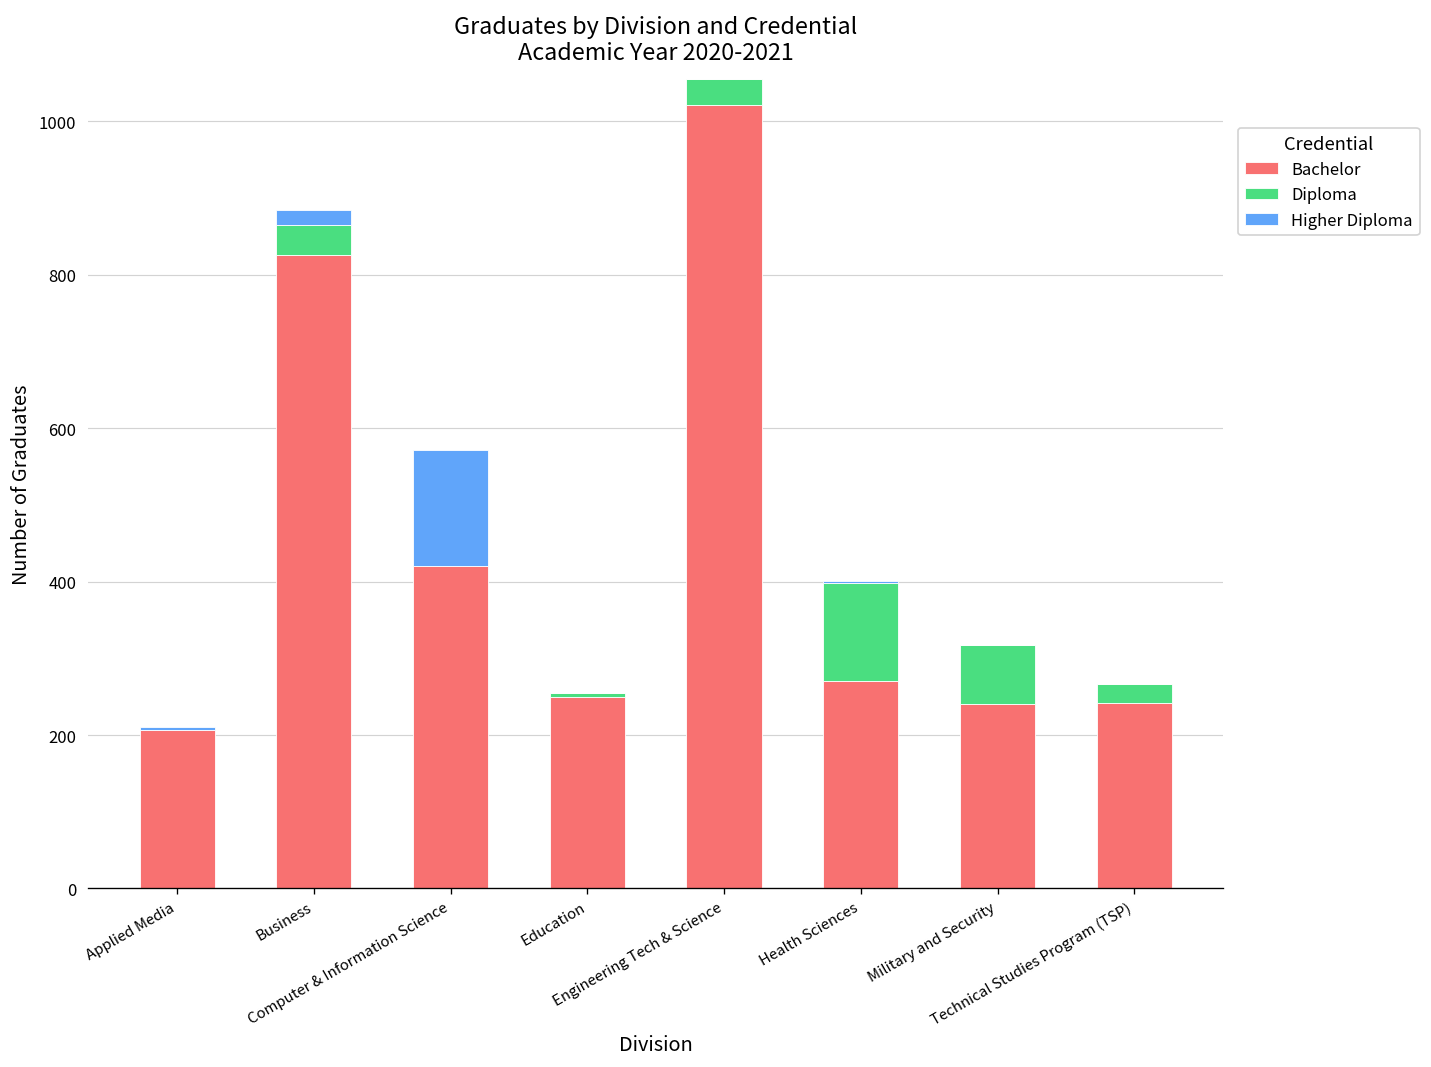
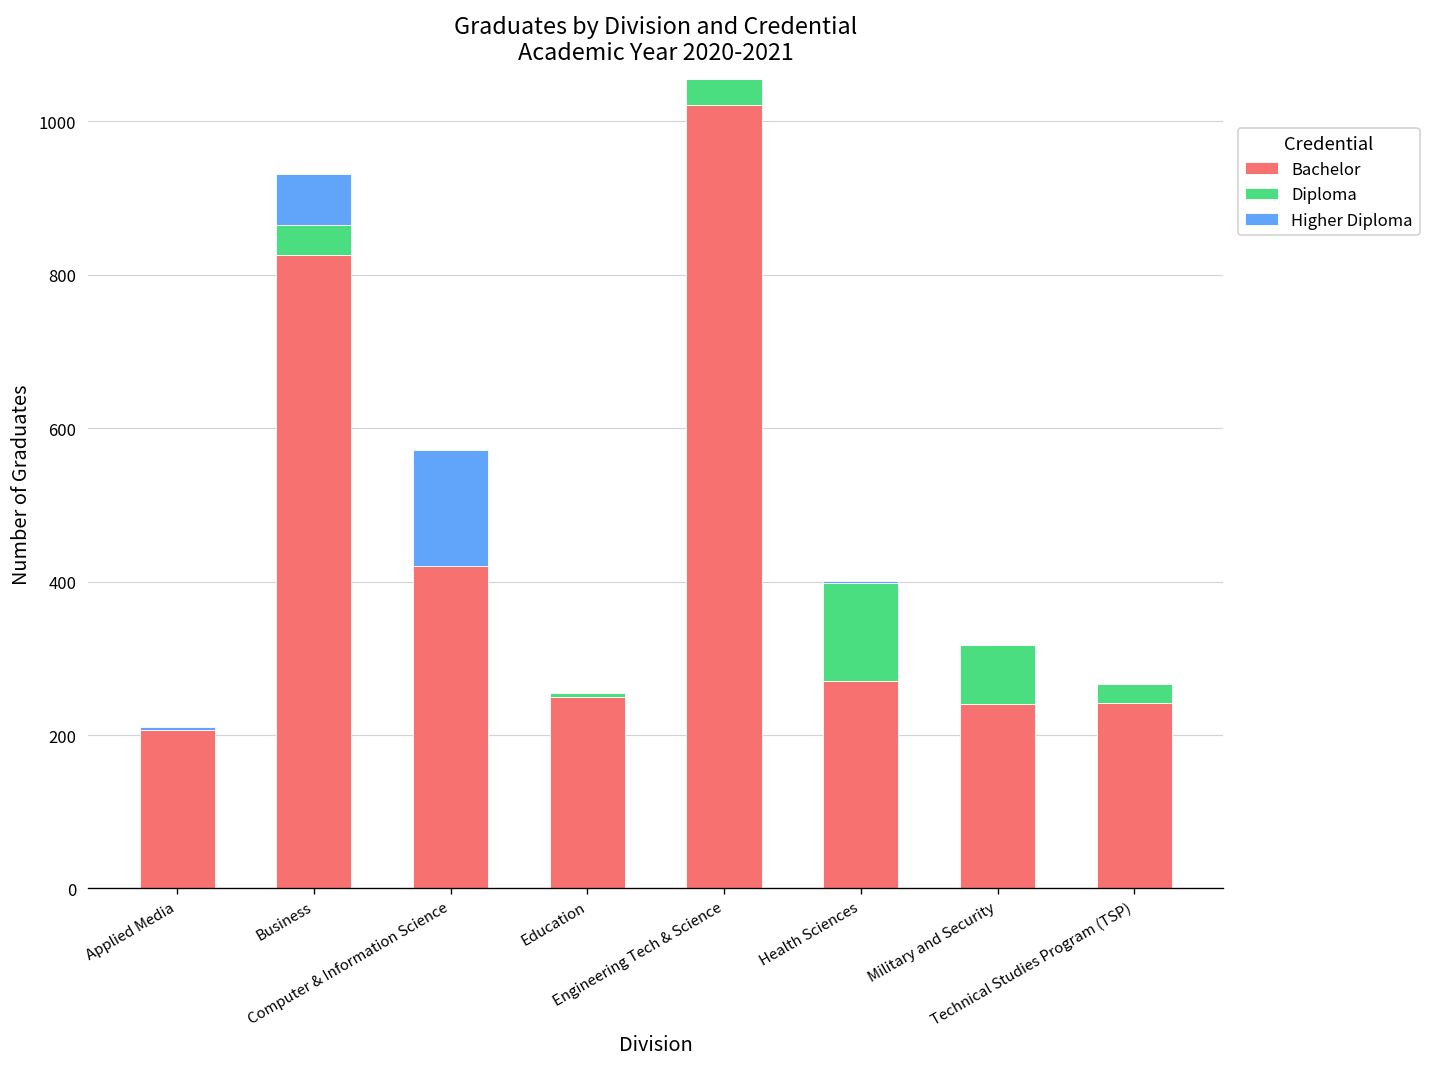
Higher Diploma, Business: 20 -> 70
